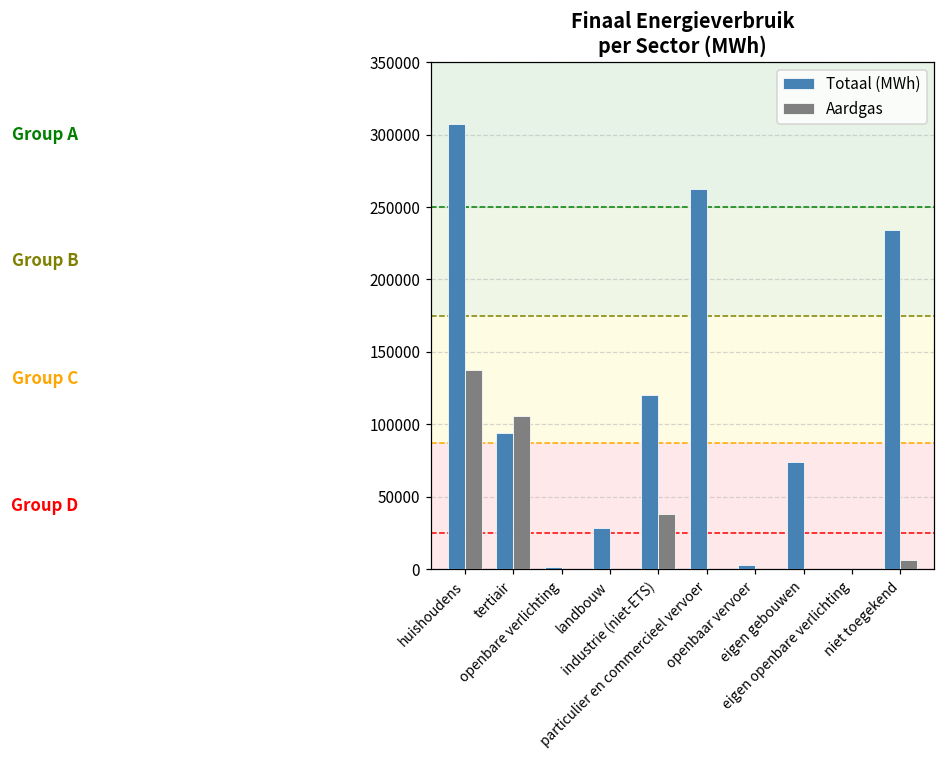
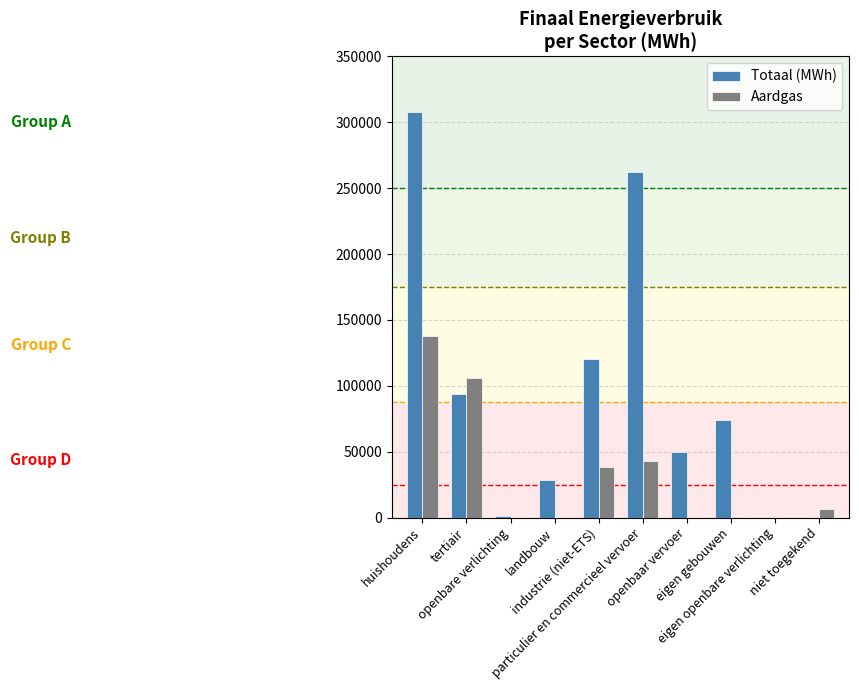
Aardgas, particulier en commercieel vervoer: 0 -> 43000
Totaal (MWh), openbaar vervoer: 3000 -> 50000
Totaal (MWh), niet toegekend: 234000 -> 0
